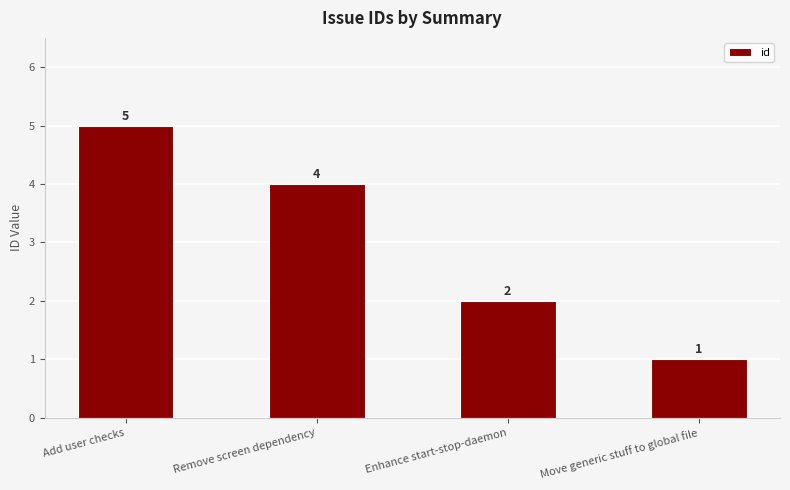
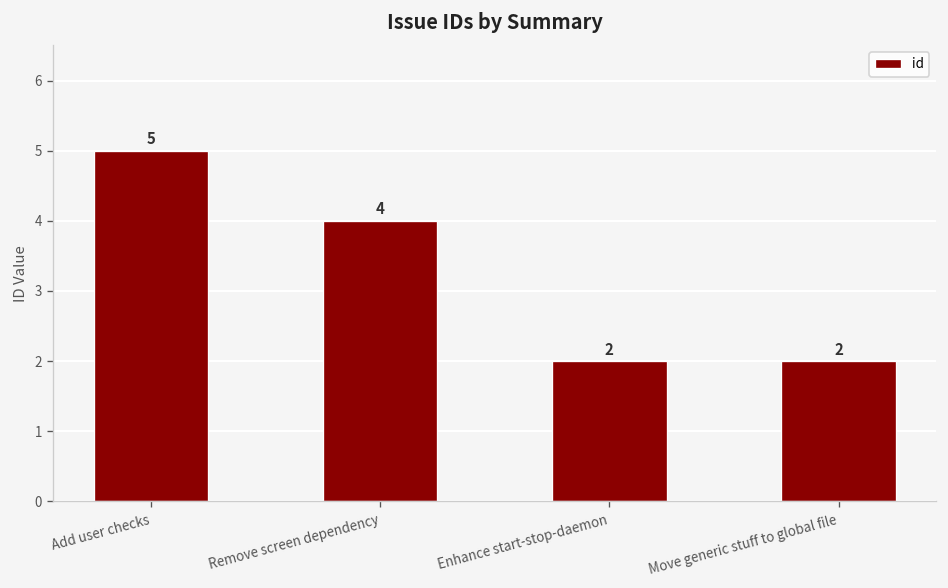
Move generic stuff to global file: 1 -> 2
